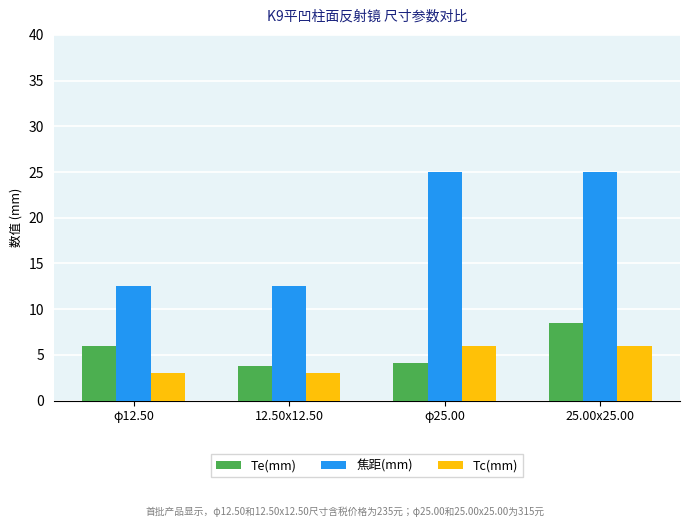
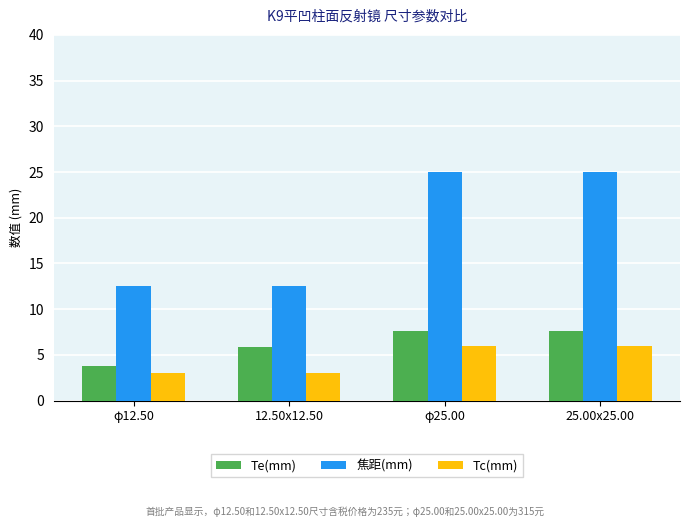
Te(mm), φ12.50: 6 -> 4
Te(mm), 12.50x12.50: 4 -> 6
Te(mm), φ25.00: 4 -> 8
Te(mm), 25.00x25.00: 9 -> 8
